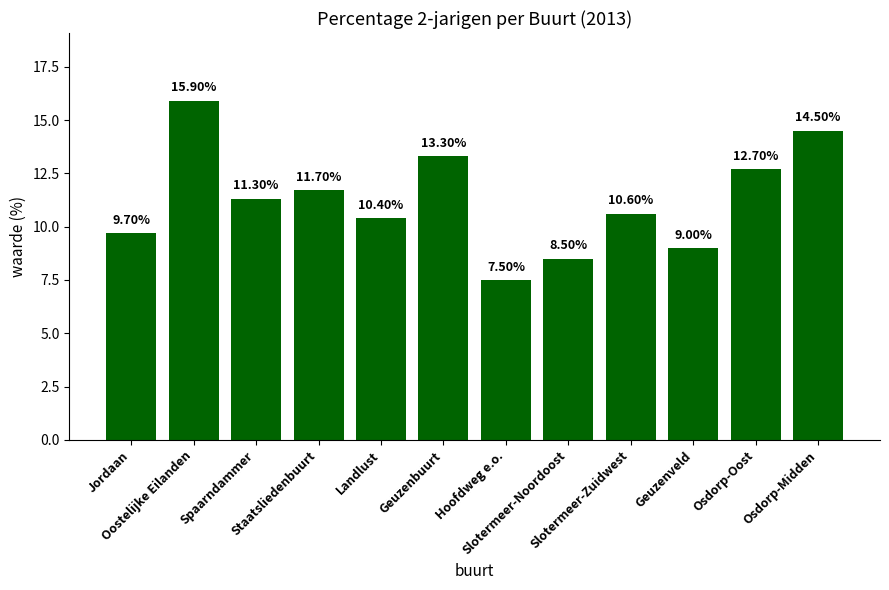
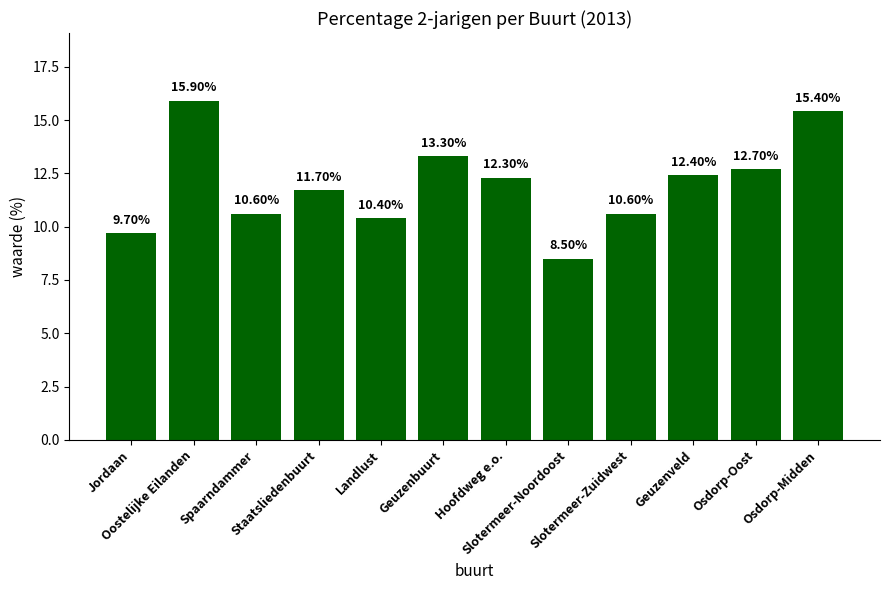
Spaarndammer: 11.30% -> 10.60%
Hoofdweg e.o.: 7.50% -> 12.30%
Geuzenveld: 9.00% -> 12.40%
Osdorp-Midden: 14.50% -> 15.40%
